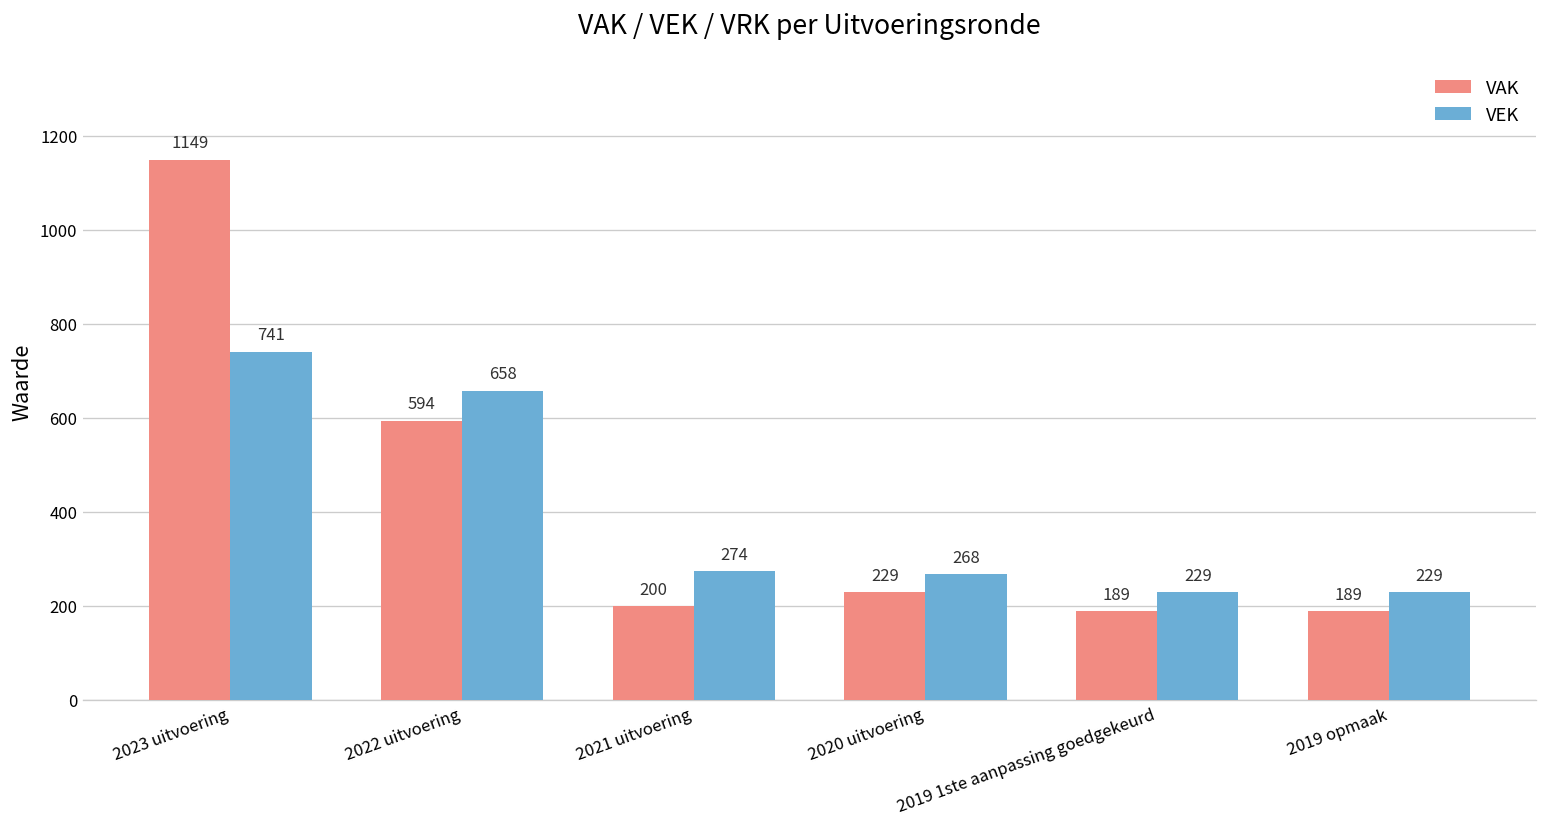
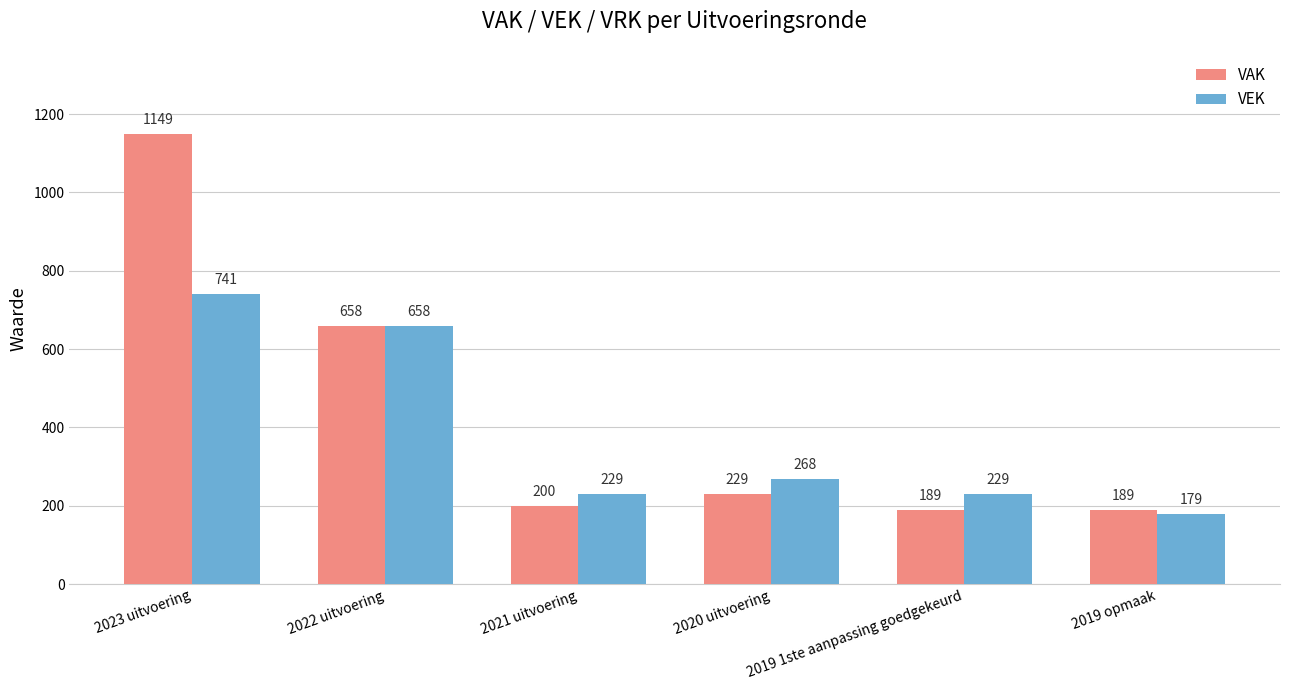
VAK, 2022 uitvoering: 594 -> 658
VEK, 2021 uitvoering: 274 -> 229
VEK, 2019 opmaak: 229 -> 179
